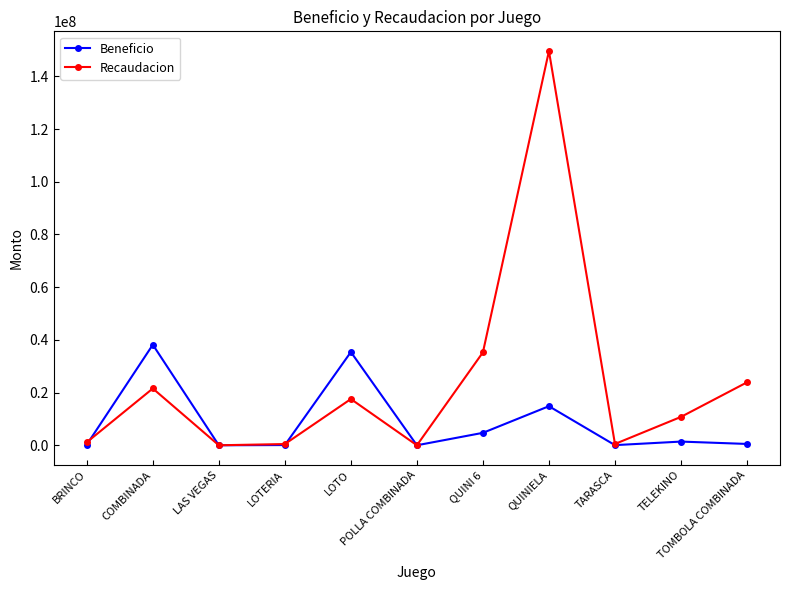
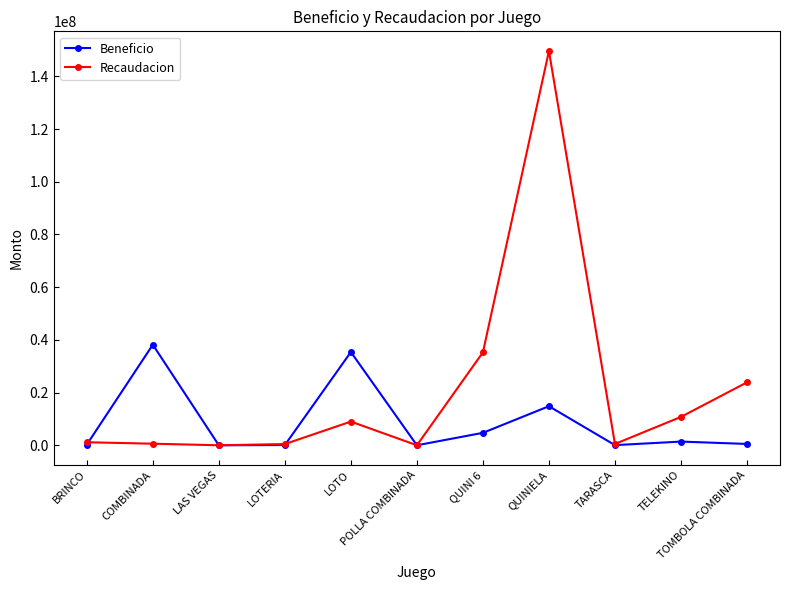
Recaudacion, COMBINADA: 22000000 -> 1000000
Recaudacion, LOTO: 18000000 -> 9000000
